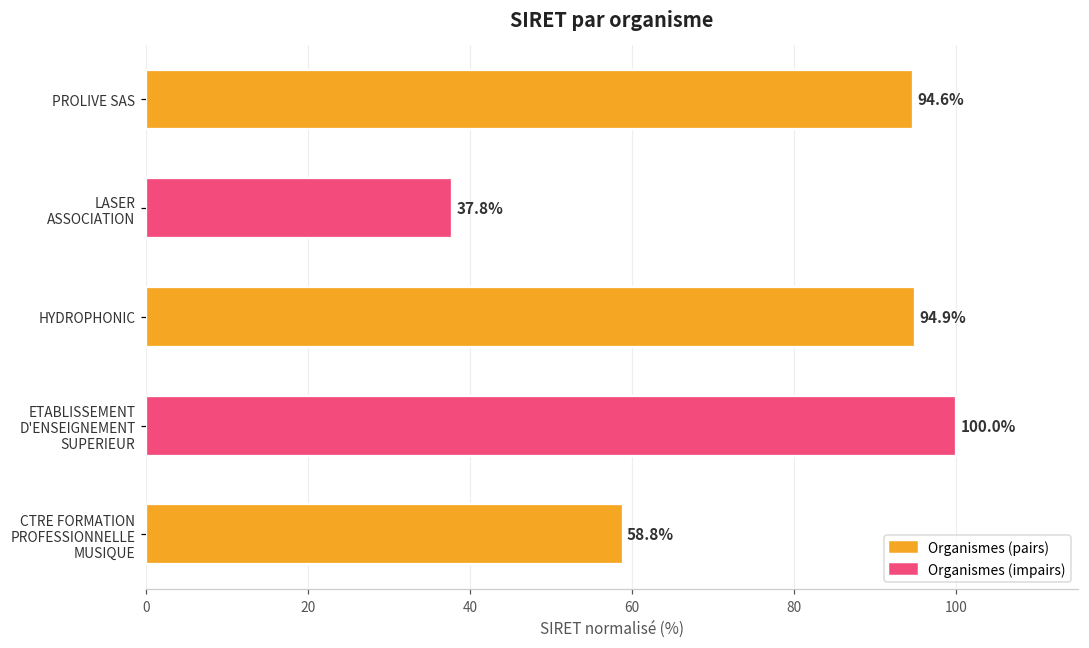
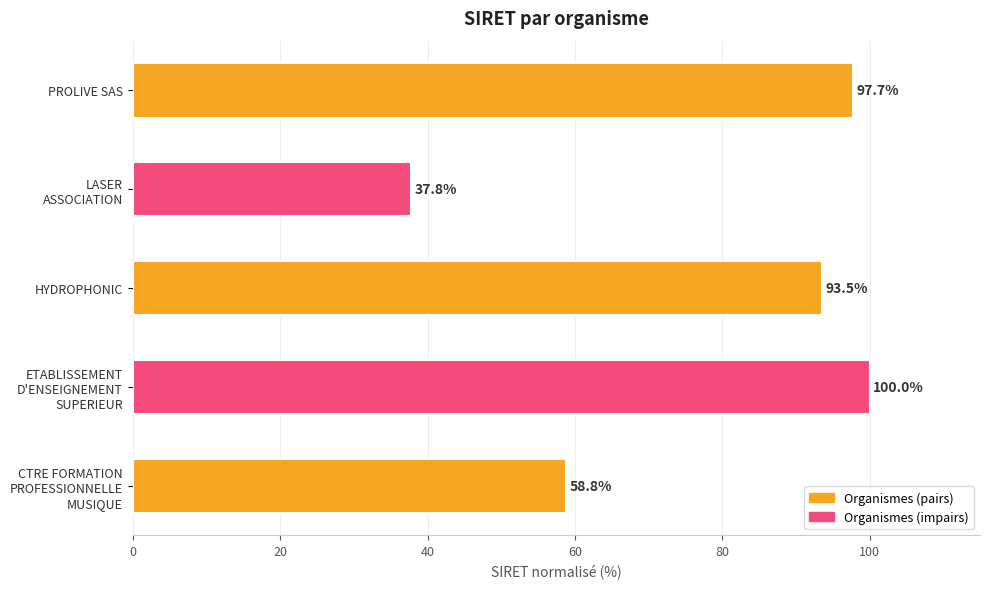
PROLIVE SAS: 94.6% -> 97.7%
HYDROPHONIC: 94.9% -> 93.5%
